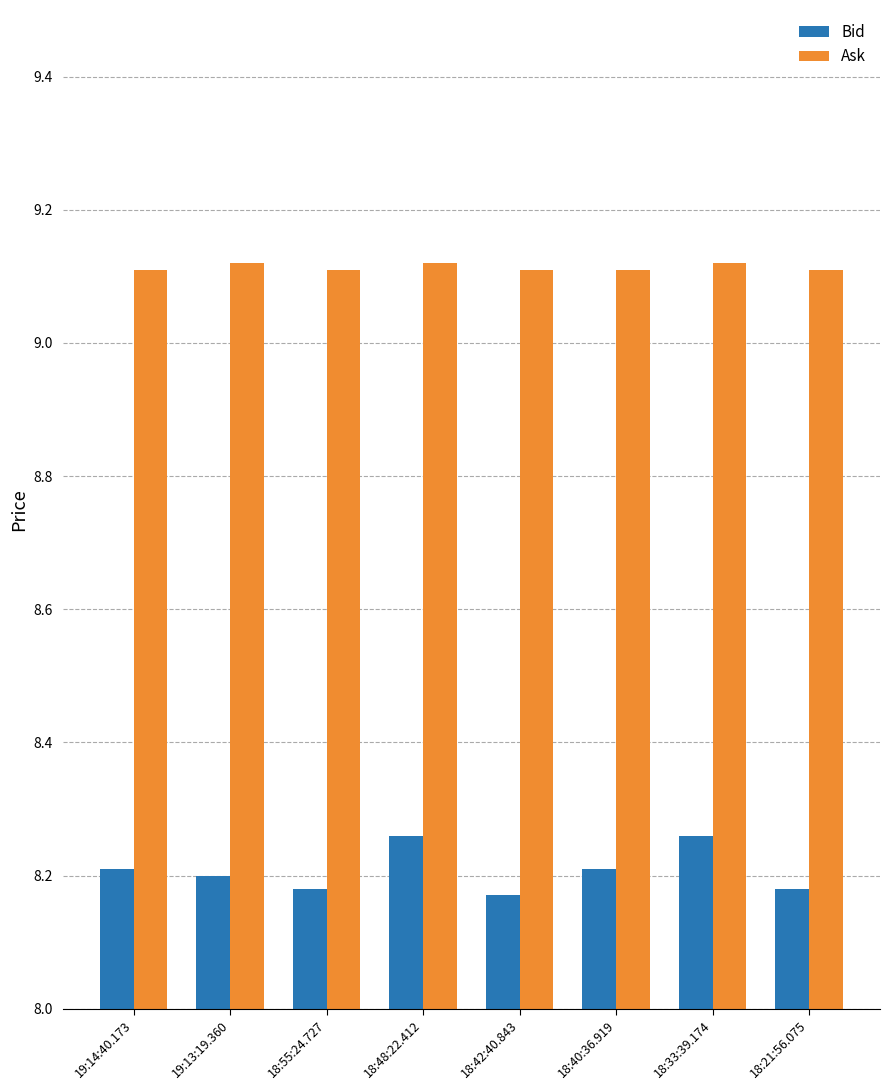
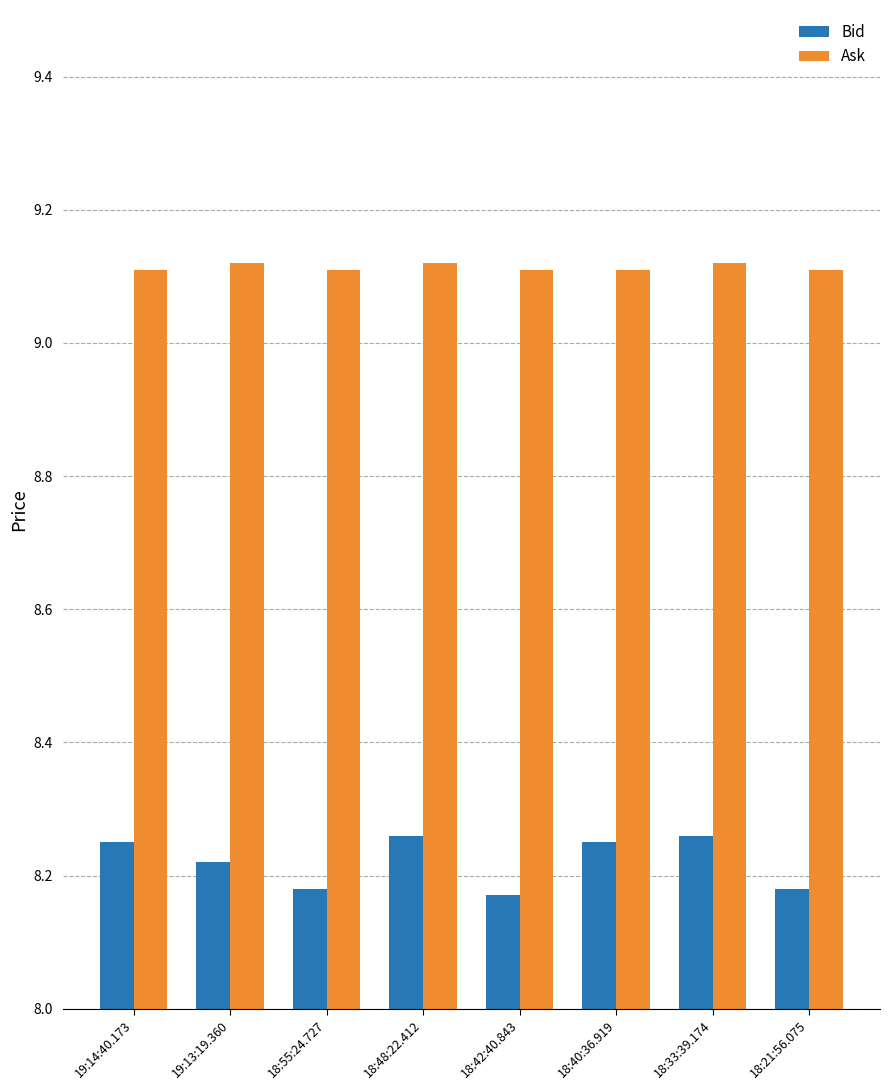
Bid, 19:14:40.173: 8.21 -> 8.25
Bid, 19:13:19.360: 8.20 -> 8.22
Bid, 18:40:36.919: 8.21 -> 8.25
